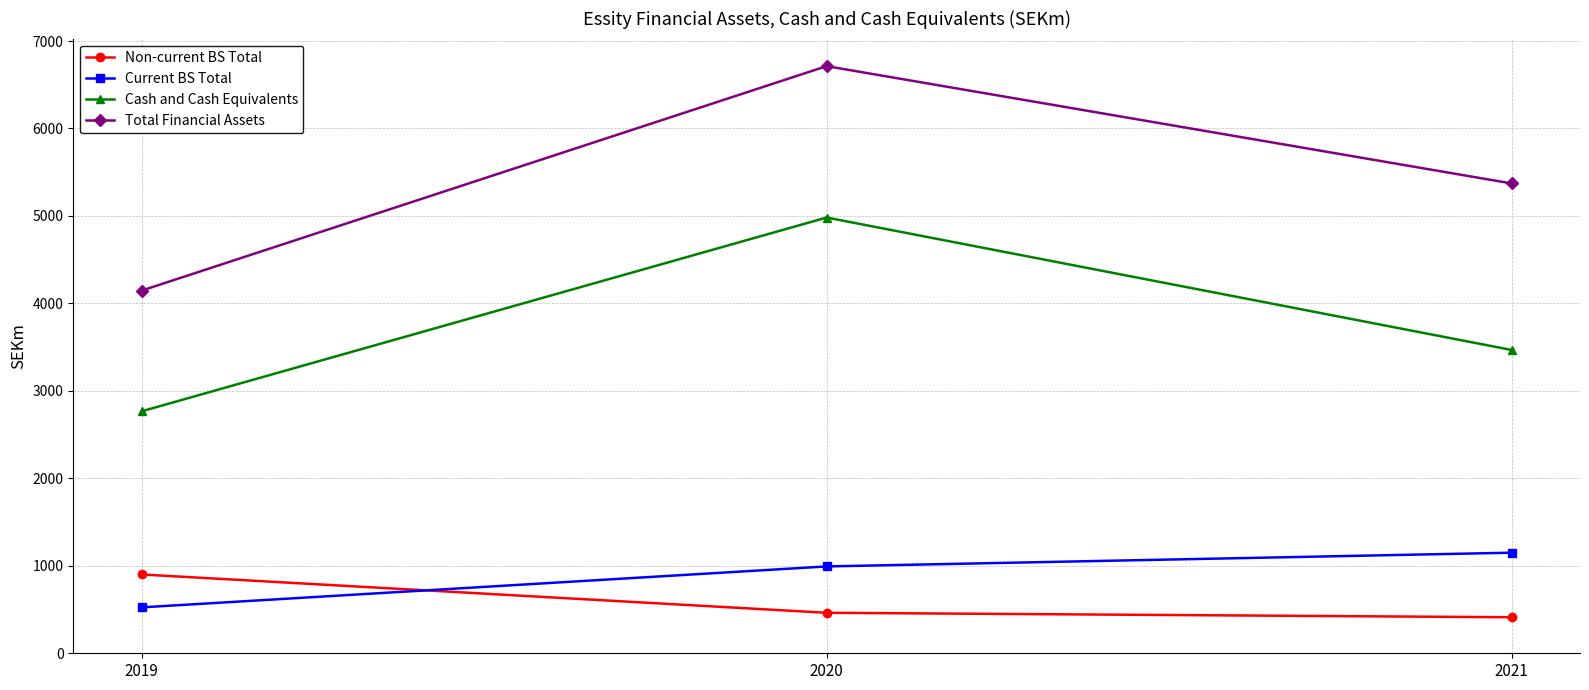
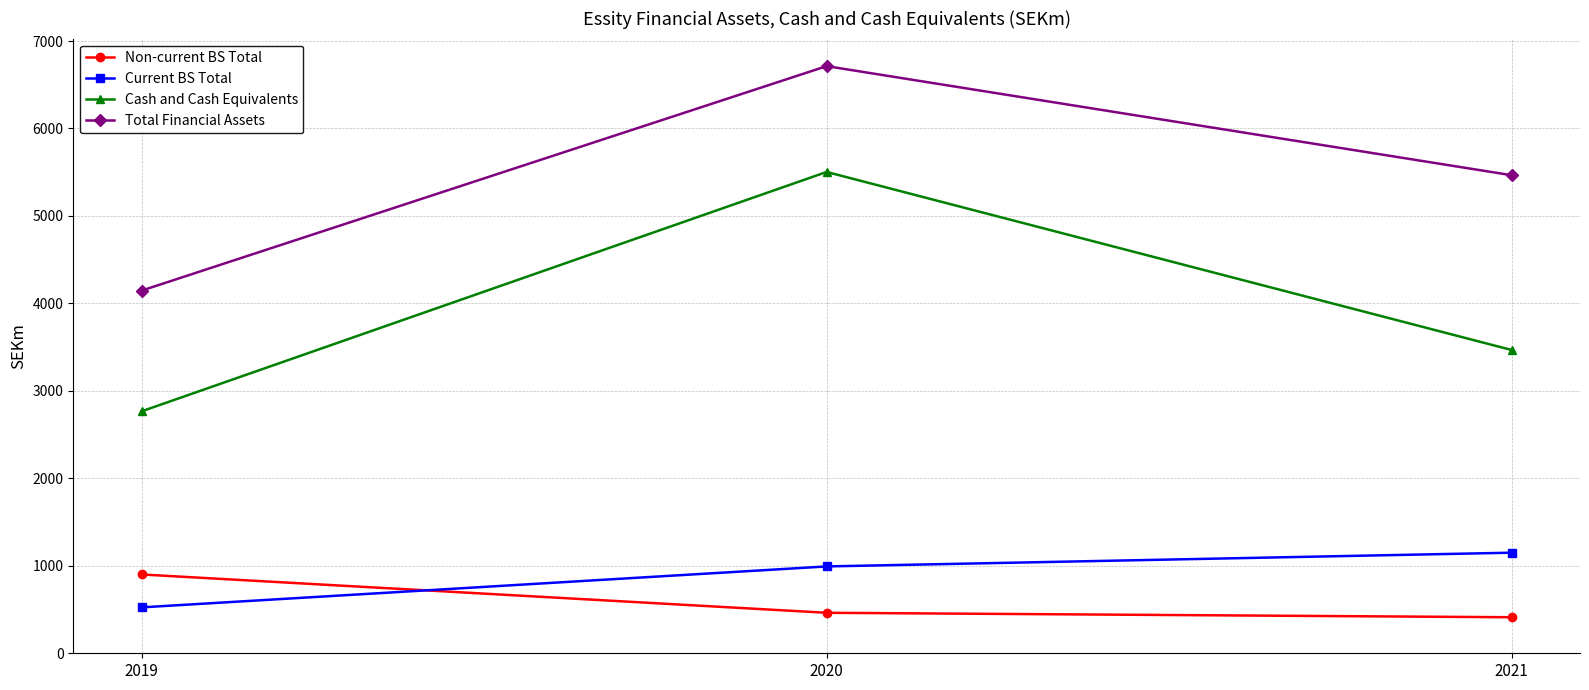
Cash and Cash Equivalents, 2020: 5000 -> 5500
Total Financial Assets, 2021: 5400 -> 5500
